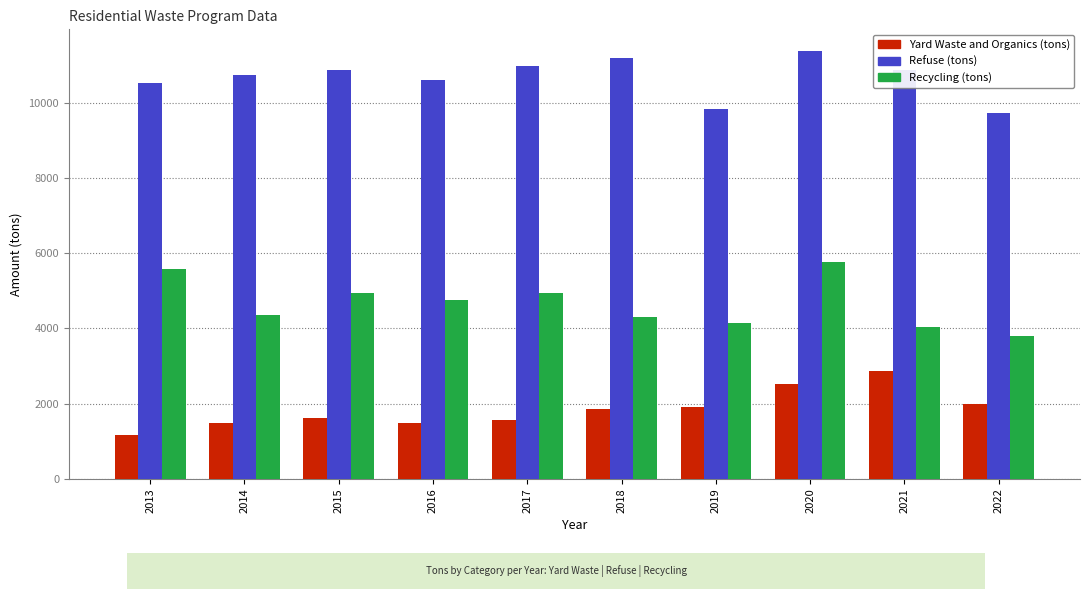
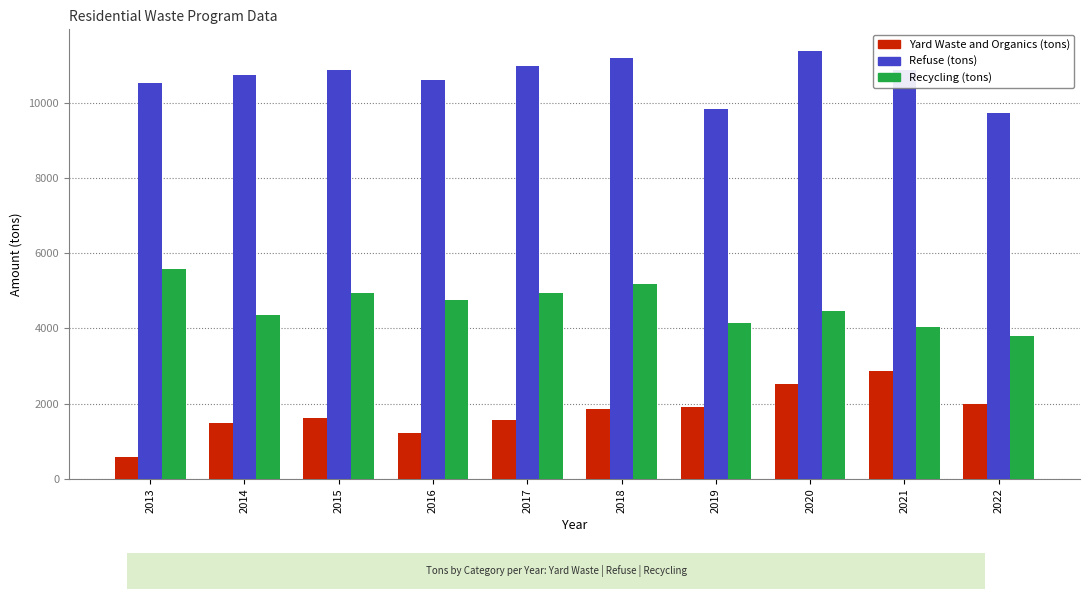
Yard Waste and Organics (tons), 2013: 1200 -> 600
Yard Waste and Organics (tons), 2016: 1500 -> 1200
Recycling (tons), 2018: 4300 -> 5200
Recycling (tons), 2020: 5800 -> 4500
